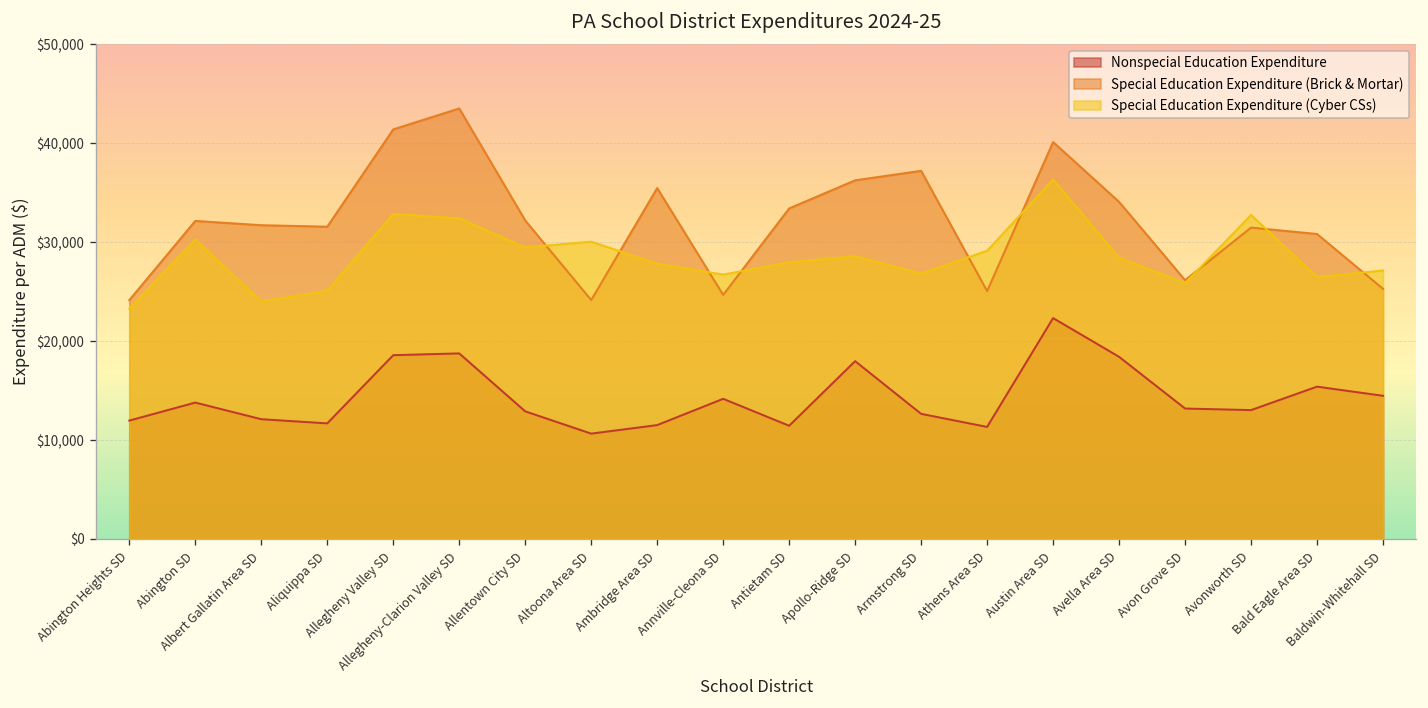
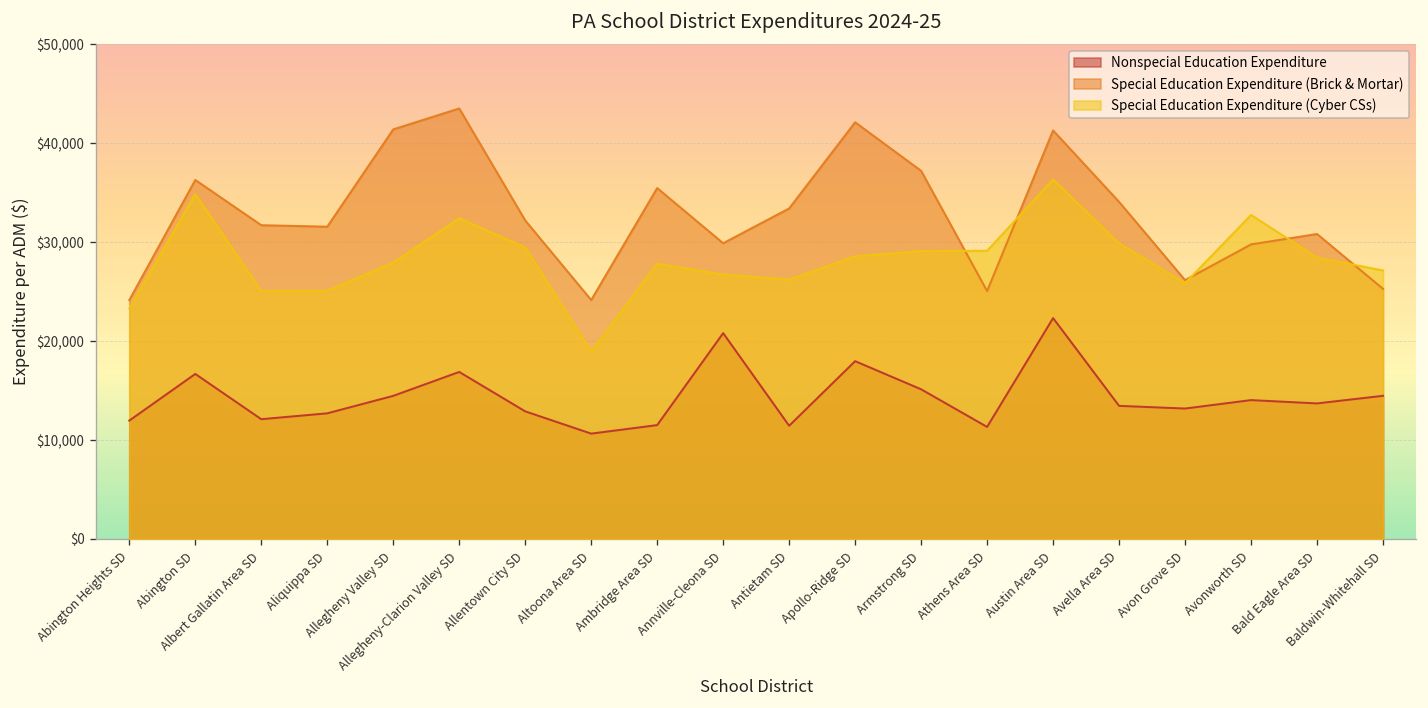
Nonspecial Education Expenditure, Abington SD: $14,000 -> $17,000
Special Education Expenditure (Brick & Mortar), Abington SD: $32,000 -> $36,000
Special Education Expenditure (Cyber CSs), Abington SD: $30,000 -> $35,000
Special Education Expenditure (Cyber CSs), Albert Gallatin Area SD: $24,000 -> $25,000
Nonspecial Education Expenditure, Aliquippa SD: $12,000 -> $13,000
Nonspecial Education Expenditure, Allegheny Valley SD: $19,000 -> $14,000
Special Education Expenditure (Cyber CSs), Allegheny Valley SD: $33,000 -> $28,000
Nonspecial Education Expenditure, Allegheny-Clarion Valley SD: $19,000 -> $17,000
Special Education Expenditure (Cyber CSs), Altoona Area SD: $30,000 -> $19,000
Nonspecial Education Expenditure, Annville-Cleona SD: $14,000 -> $21,000
Special Education Expenditure (Brick & Mortar), Annville-Cleona SD: $25,000 -> $30,000
Special Education Expenditure (Cyber CSs), Antietam SD: $28,000 -> $26,000
Special Education Expenditure (Brick & Mortar), Apollo-Ridge SD: $36,000 -> $42,000
Nonspecial Education Expenditure, Armstrong SD: $13,000 -> $15,000
Special Education Expenditure (Cyber CSs), Armstrong SD: $27,000 -> $29,000
Special Education Expenditure (Brick & Mortar), Austin Area SD: $40,000 -> $41,000
Nonspecial Education Expenditure, Avella Area SD: $18,000 -> $13,000
Special Education Expenditure (Cyber CSs), Avella Area SD: $28,000 -> $30,000
Nonspecial Education Expenditure, Avonworth SD: $13,000 -> $14,000
Special Education Expenditure (Brick & Mortar), Avonworth SD: $31,000 -> $30,000
Nonspecial Education Expenditure, Bald Eagle Area SD: $15,000 -> $14,000
Special Education Expenditure (Cyber CSs), Bald Eagle Area SD: $26,000 -> $28,000
